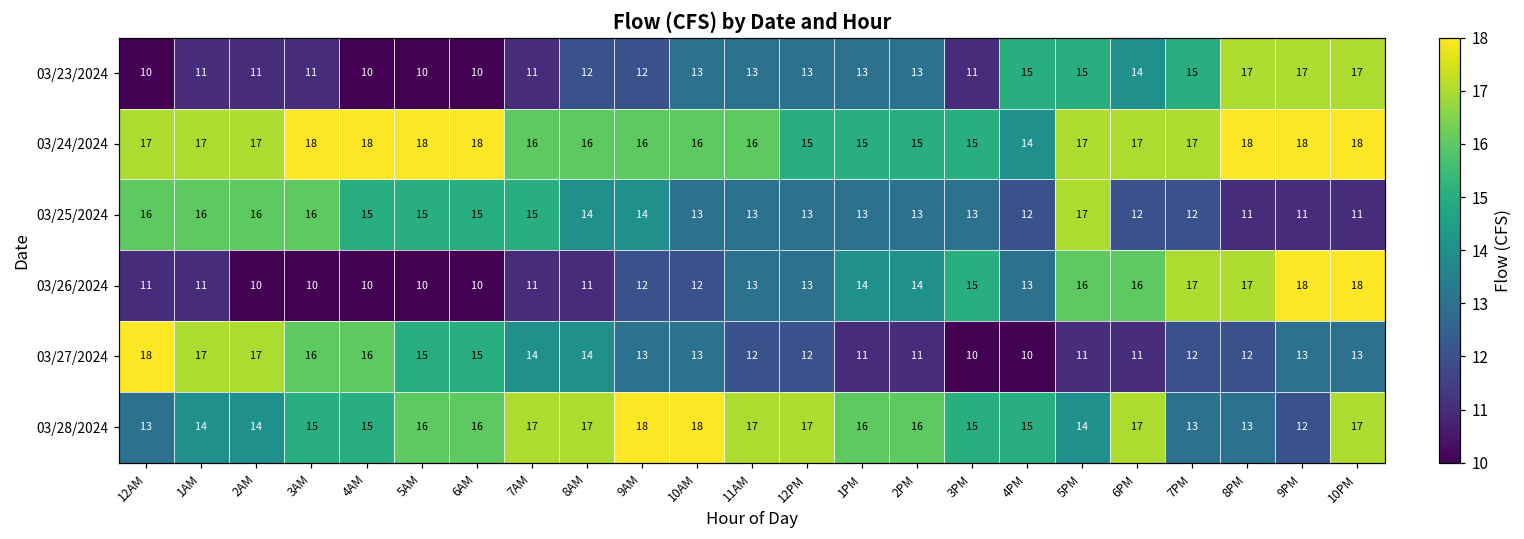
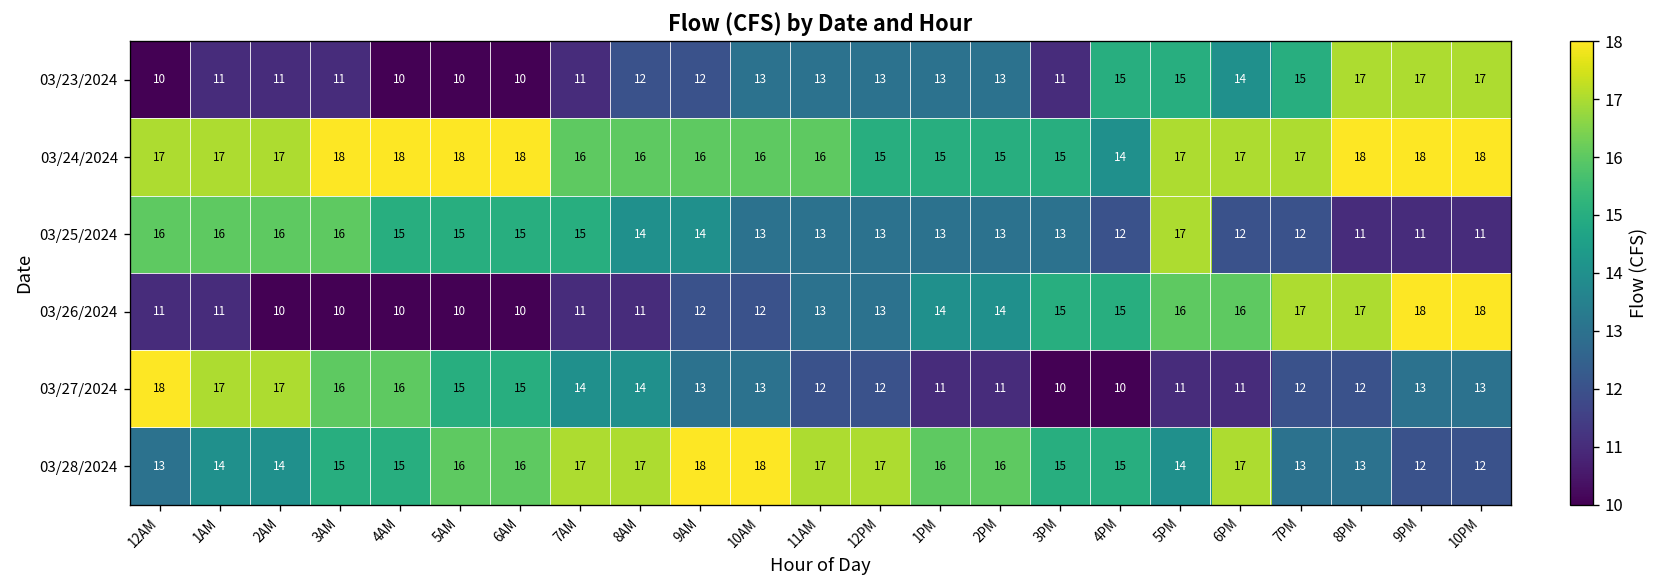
03/26/2024, 4PM: 13 -> 15
03/28/2024, 10PM: 17 -> 12
